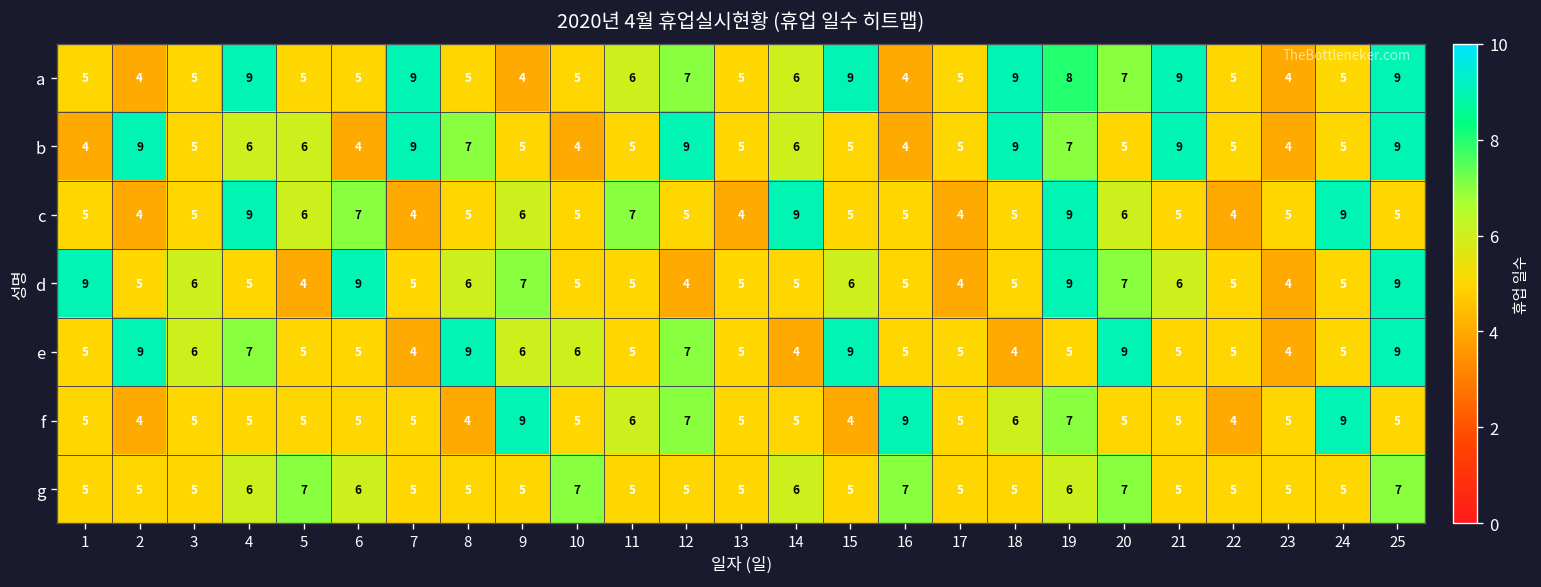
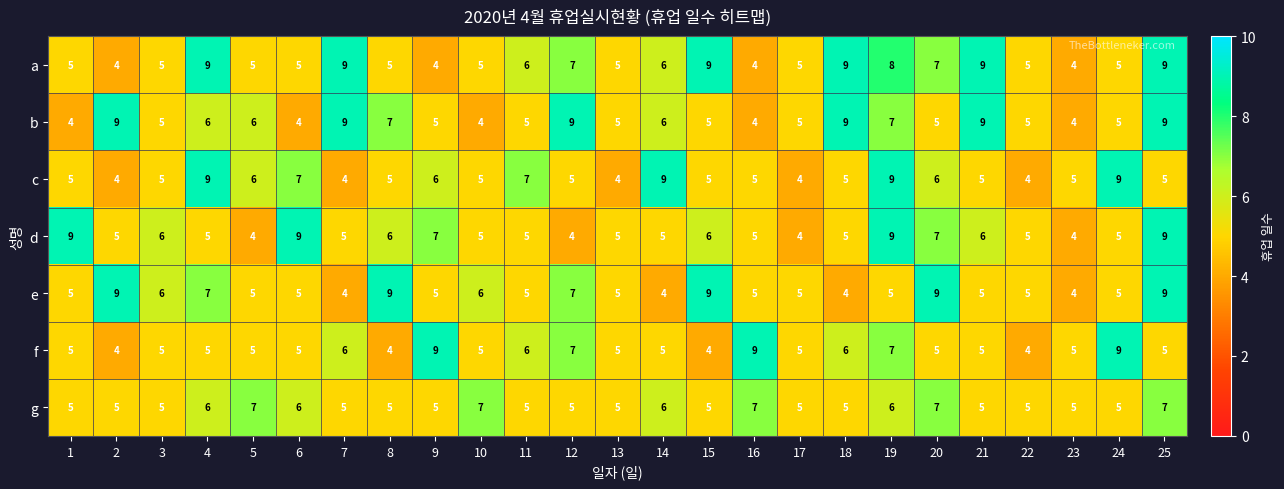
e, 9: 6 -> 5
f, 7: 5 -> 6
